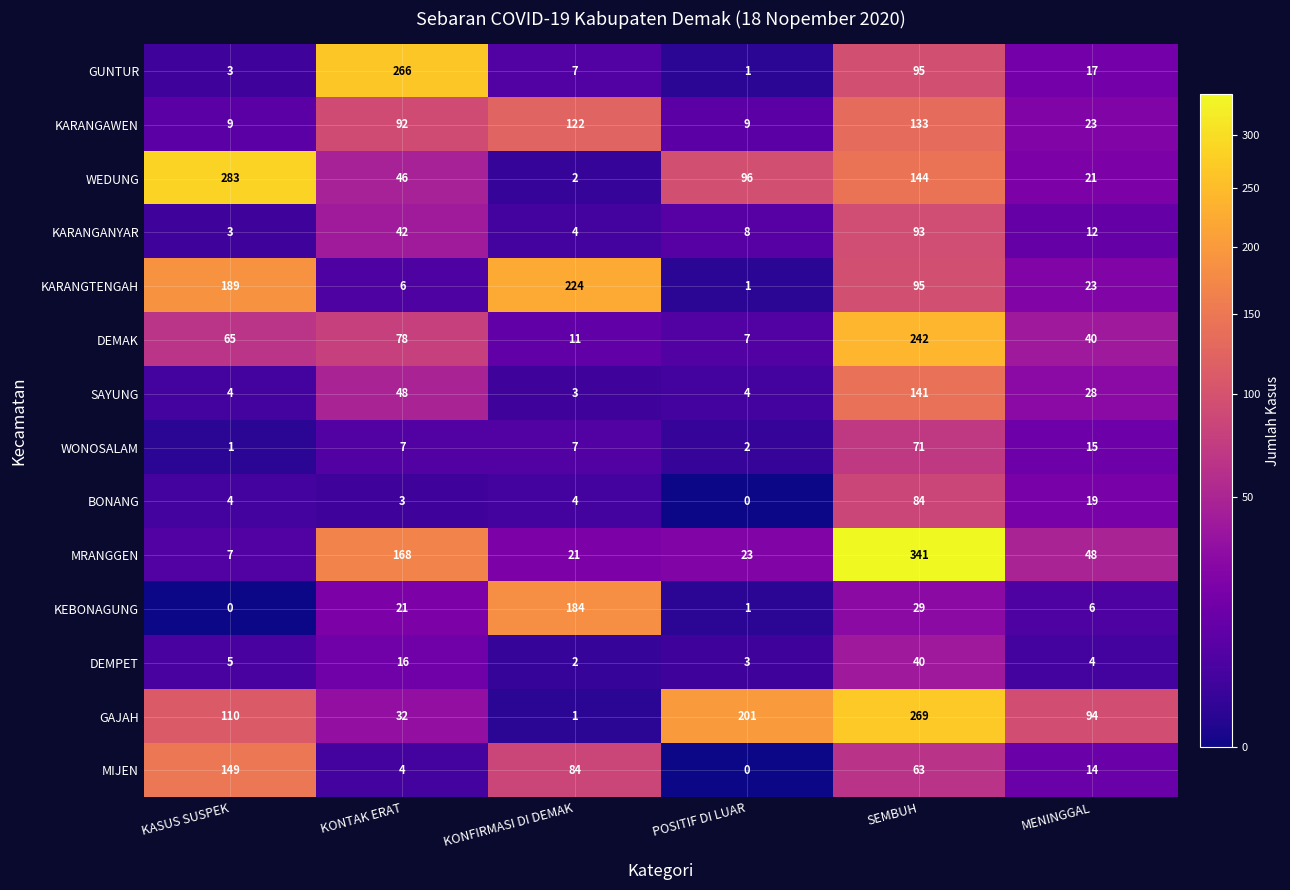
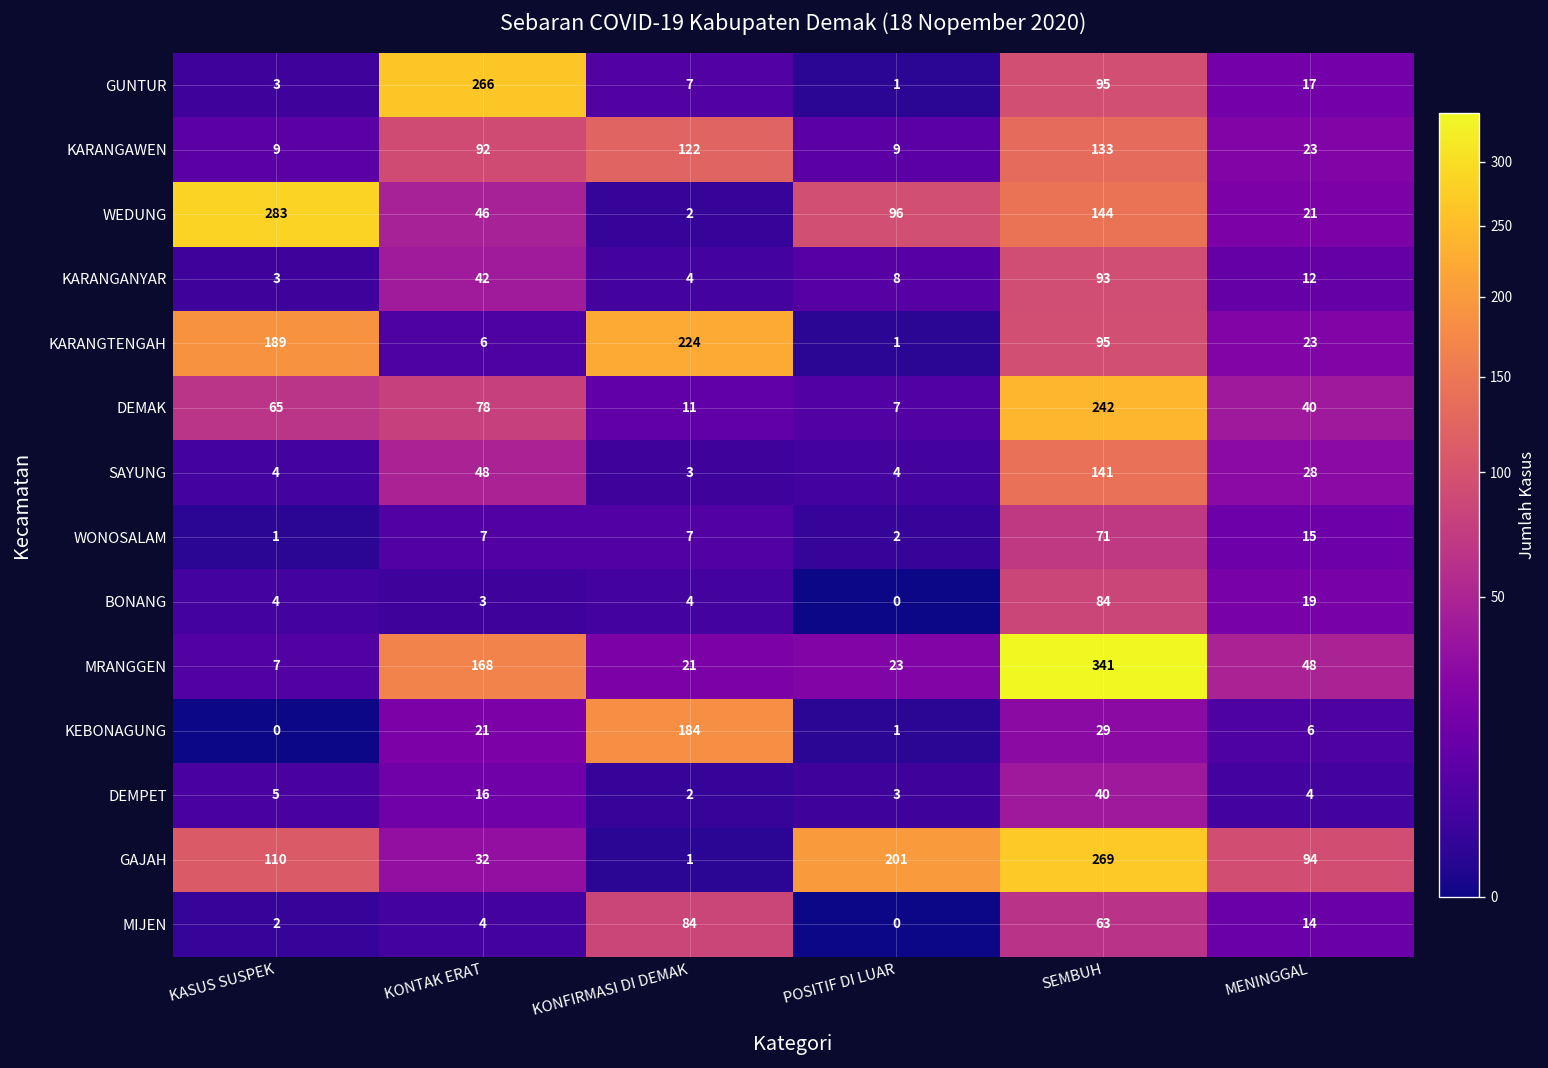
MIJEN, KASUS SUSPEK: 149 -> 2
